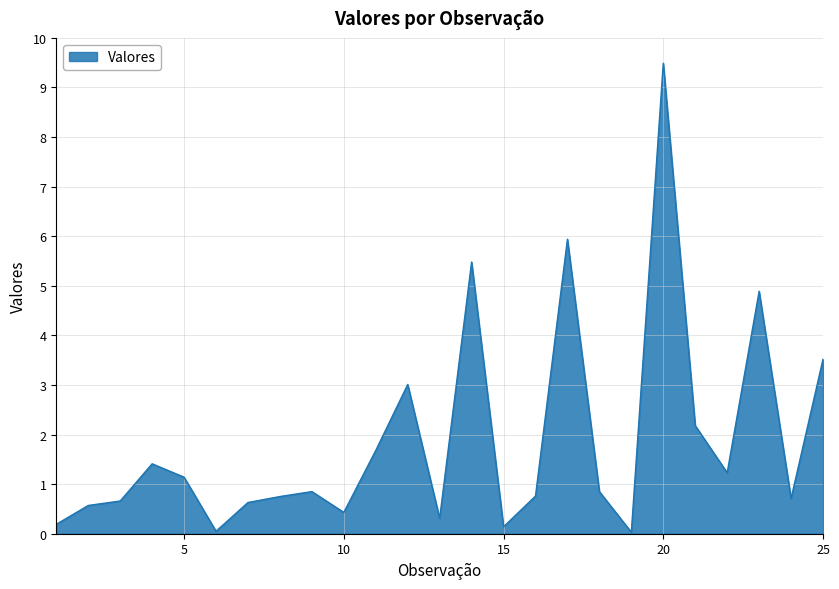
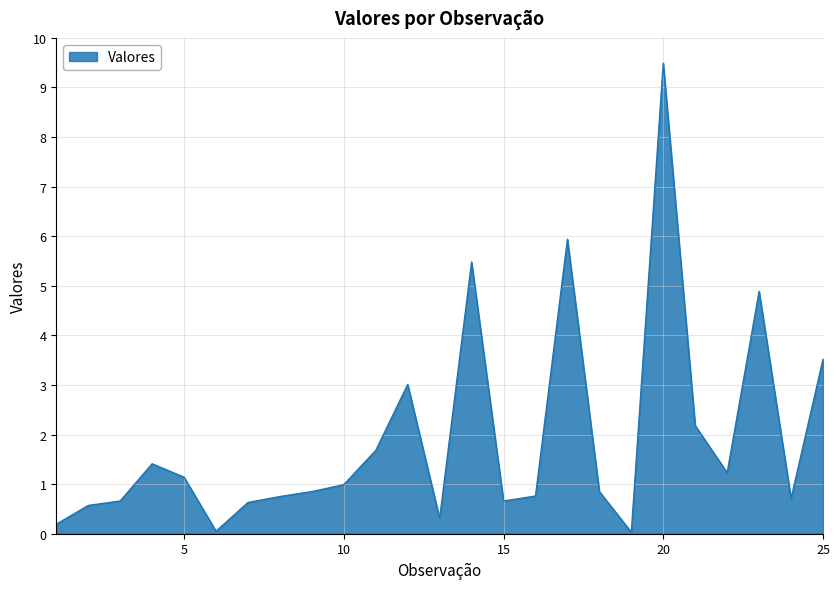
10: 0.4 -> 1.0
15: 0.1 -> 0.7
